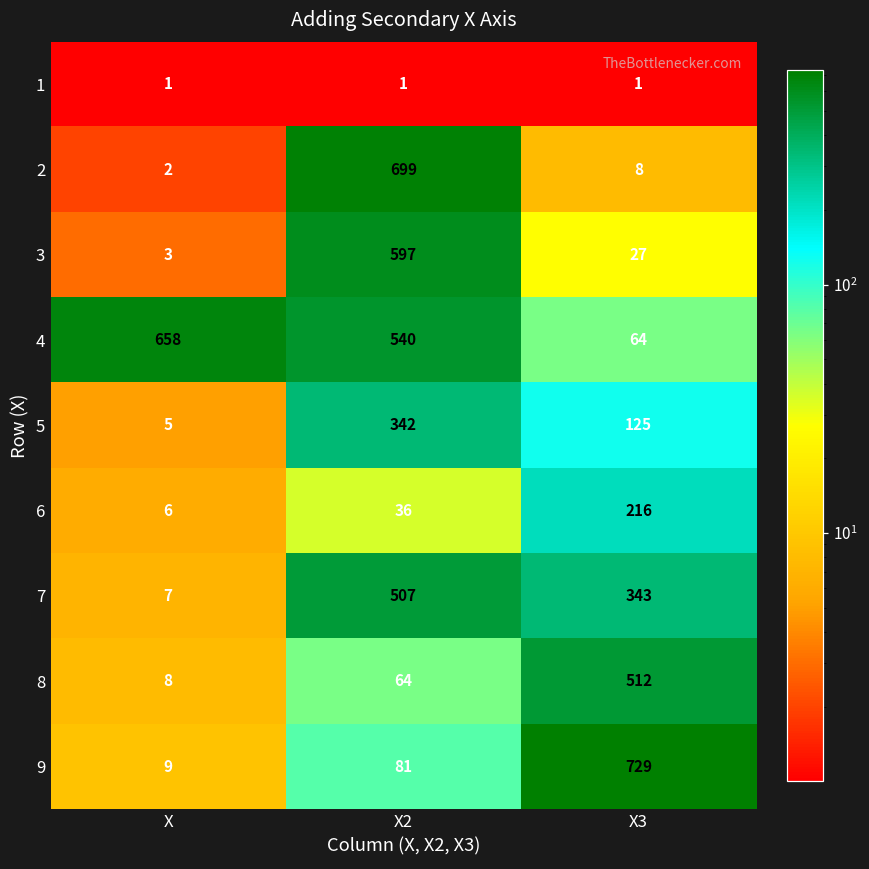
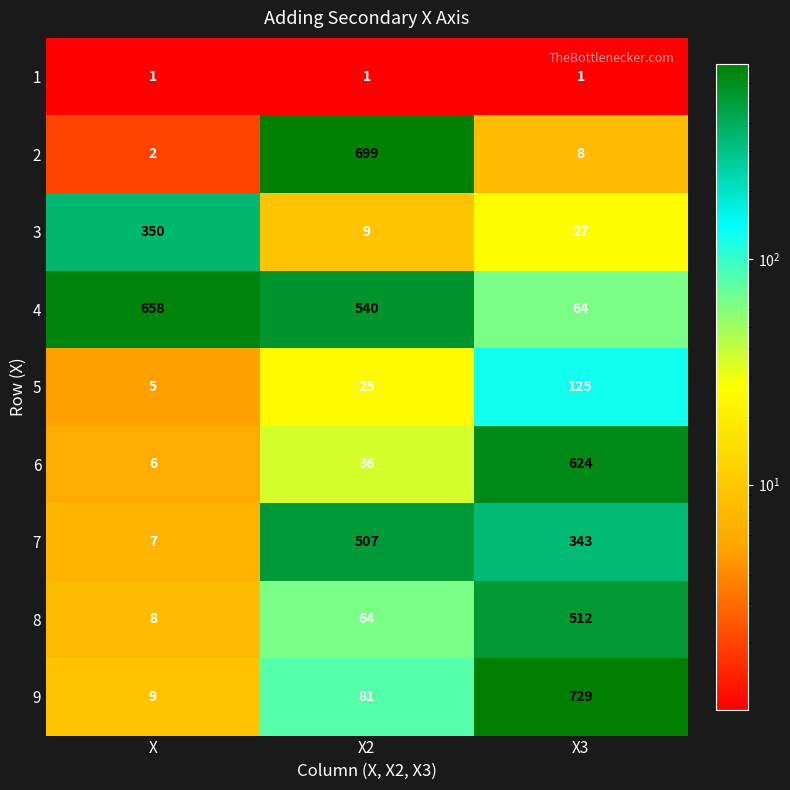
3, X: 3 -> 350
3, X2: 597 -> 9
5, X2: 342 -> 25
6, X3: 216 -> 624
